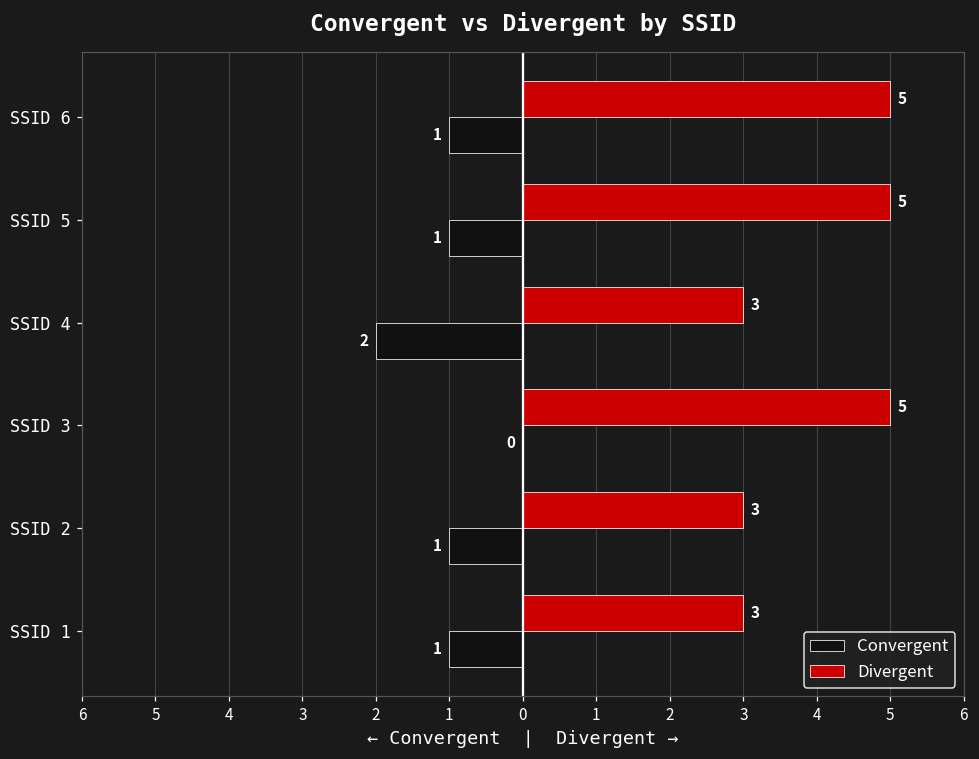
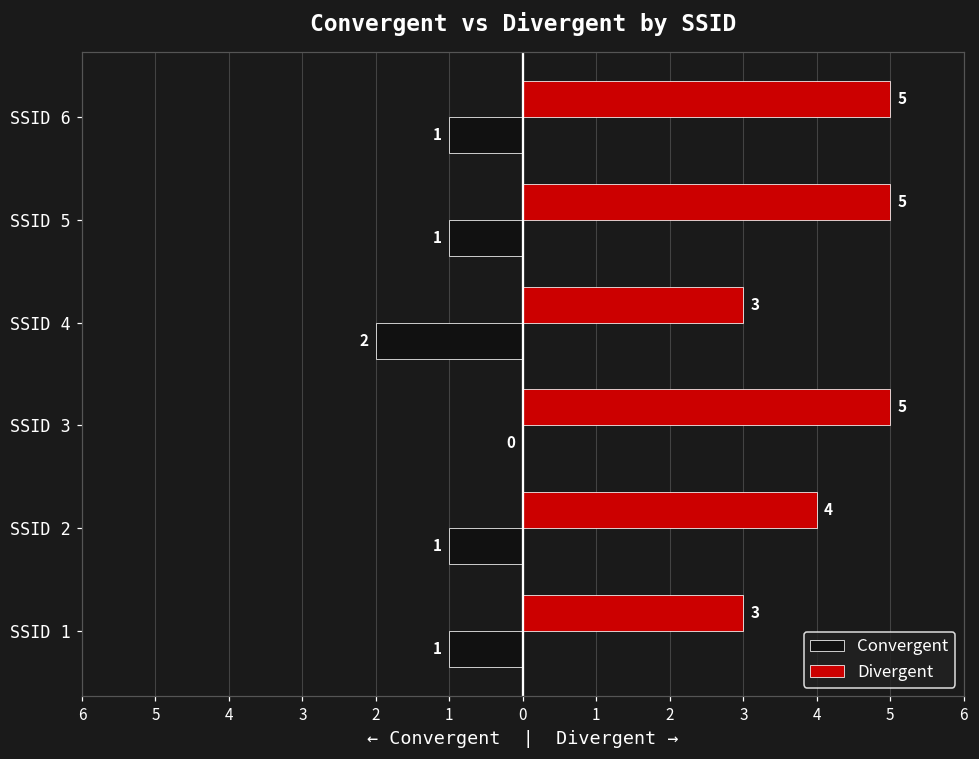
Divergent, SSID 2: 3 -> 4
